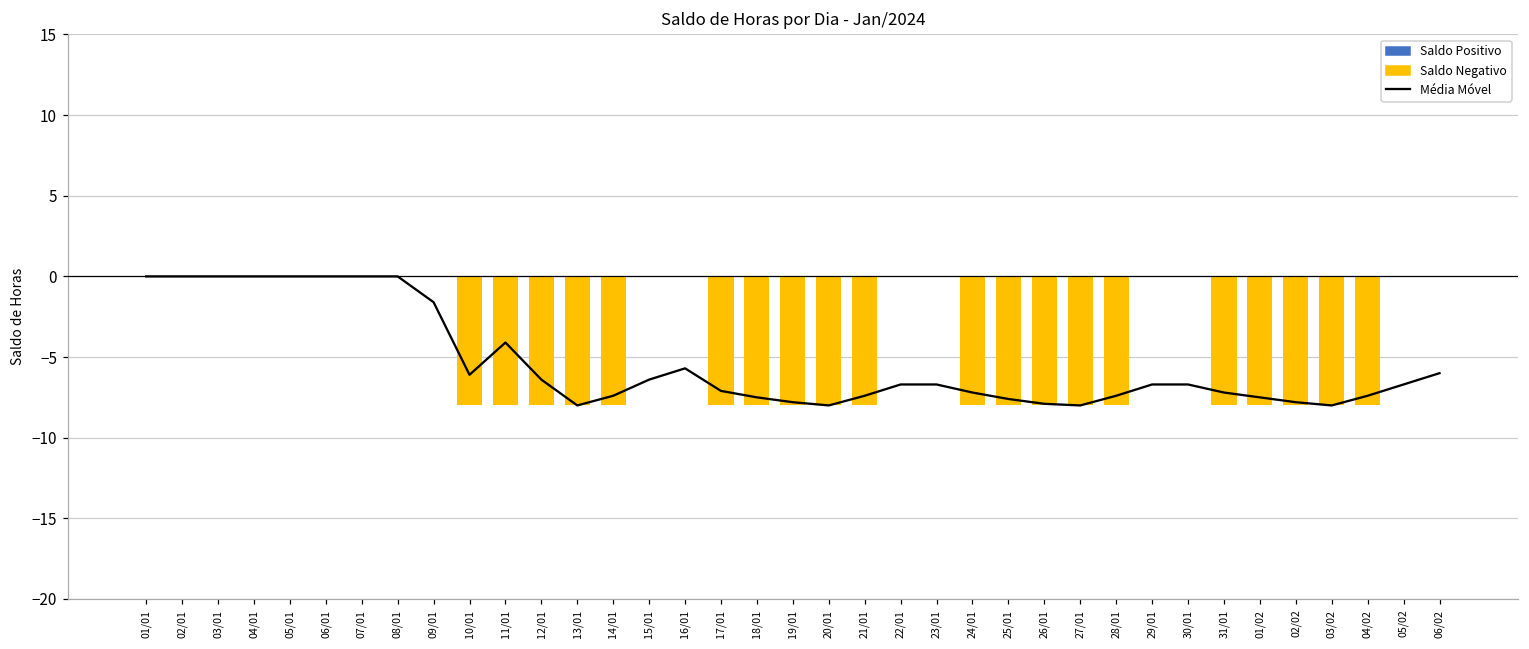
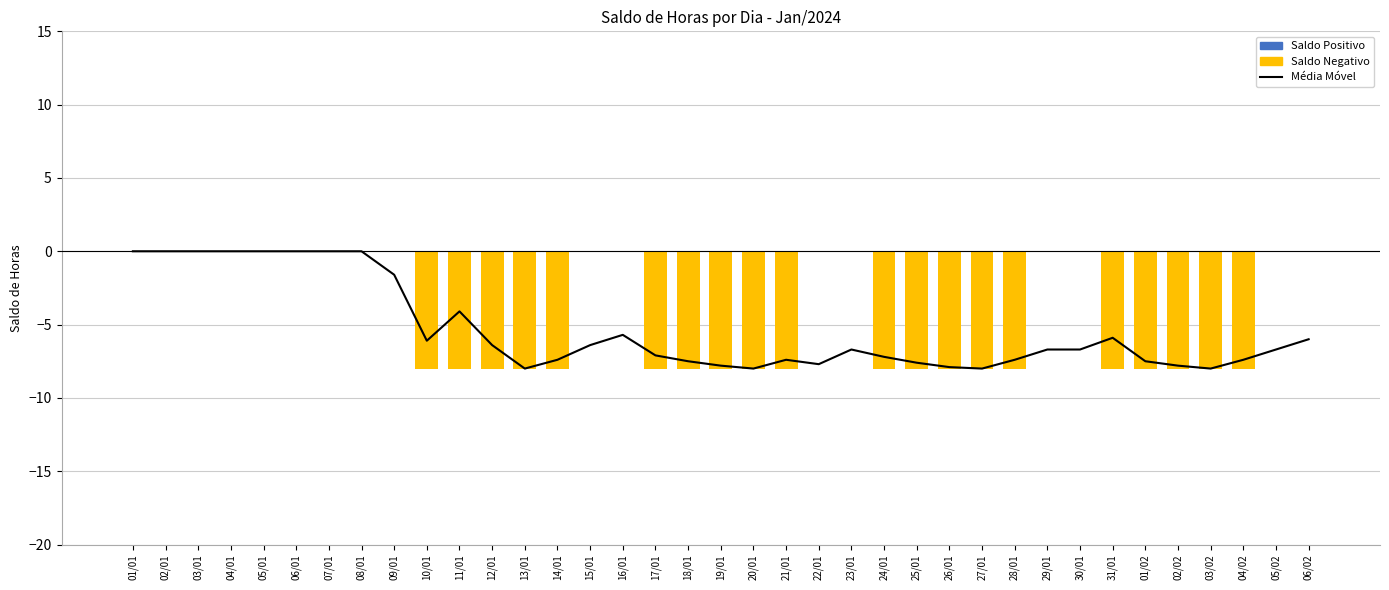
Média Móvel, 22/01: -6.7 -> -7.7
Média Móvel, 31/01: -7.2 -> -5.9
